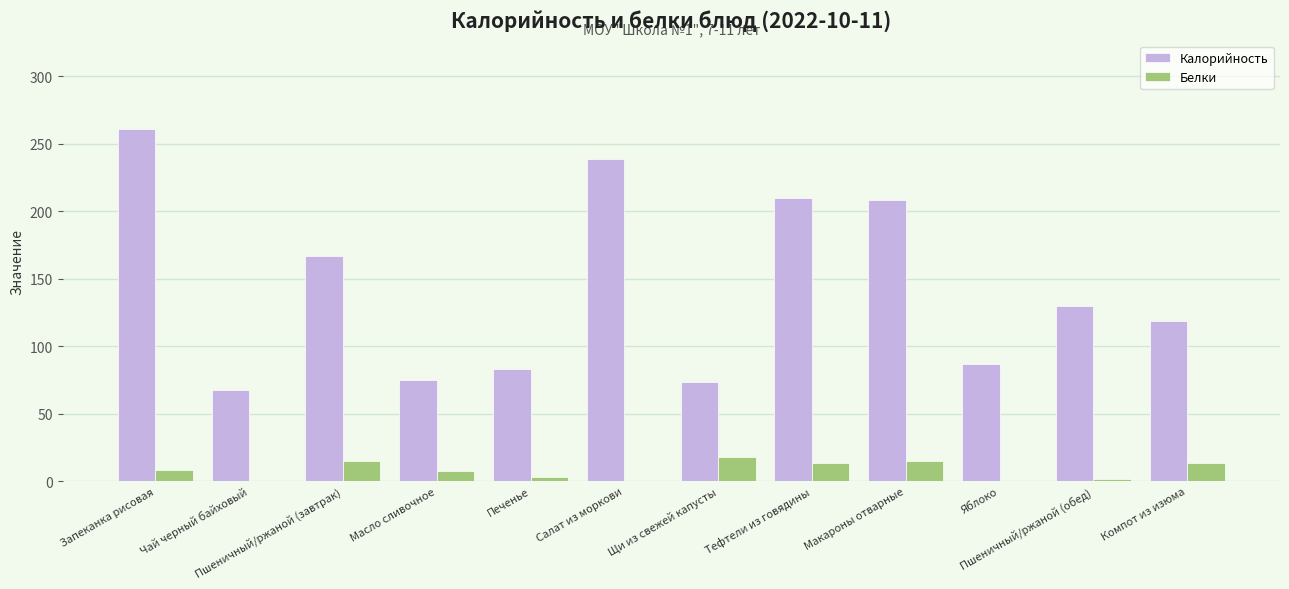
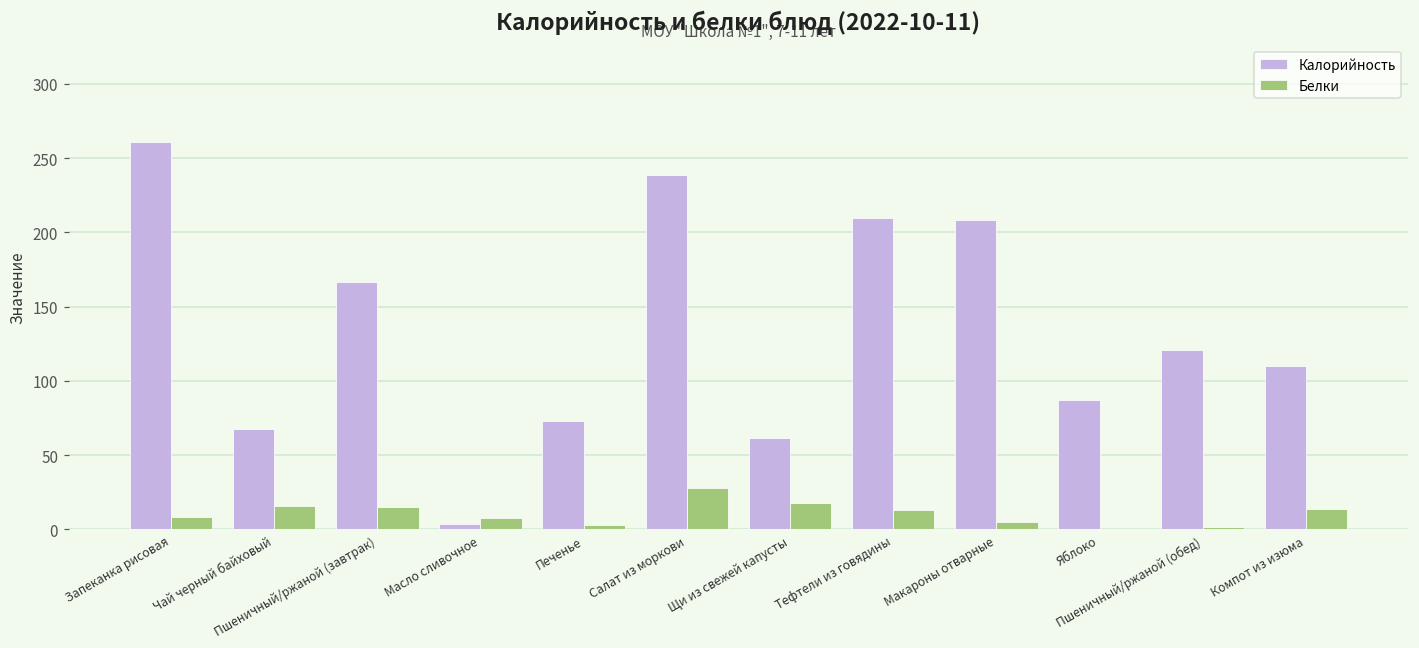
Белки, Чай черный байховый: 0 -> 16
Калорийность, Масло сливочное: 75 -> 3
Калорийность, Печенье: 83 -> 73
Белки, Салат из моркови: 1 -> 28
Калорийность, Щи из свежей капусты: 74 -> 61
Белки, Макароны отварные: 15 -> 5
Калорийность, Пшеничный/ржаной (обед): 130 -> 121
Калорийность, Компот из изюма: 119 -> 110
